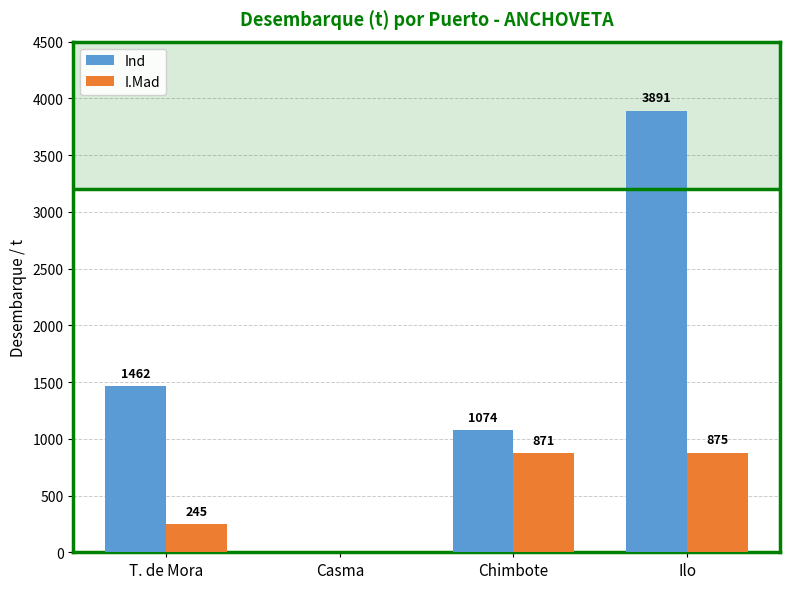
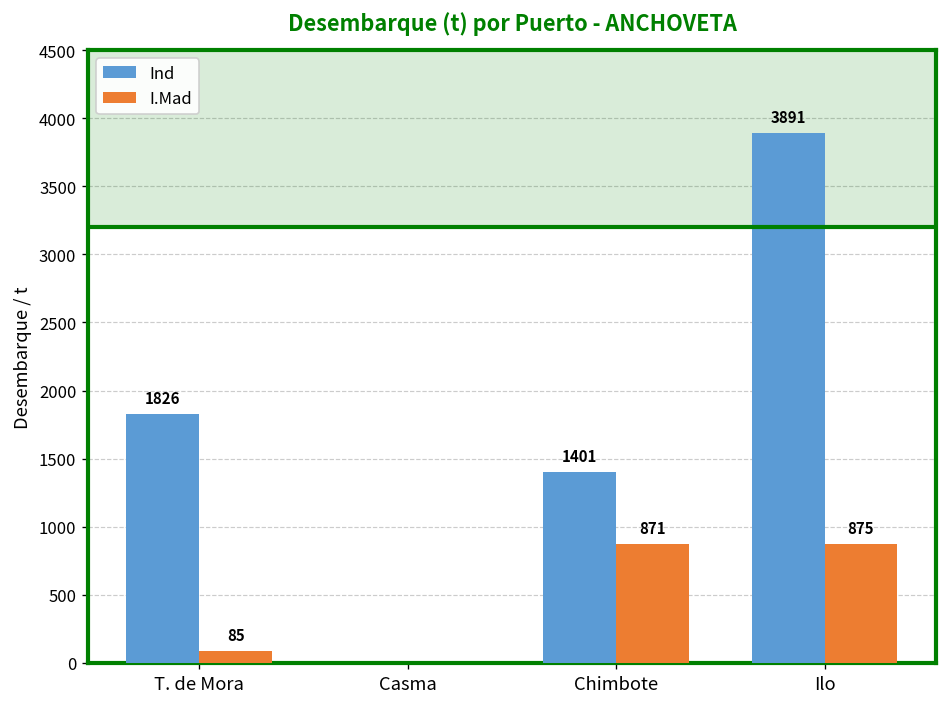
Ind, T. de Mora: 1462 -> 1826
I.Mad, T. de Mora: 245 -> 85
Ind, Chimbote: 1074 -> 1401
